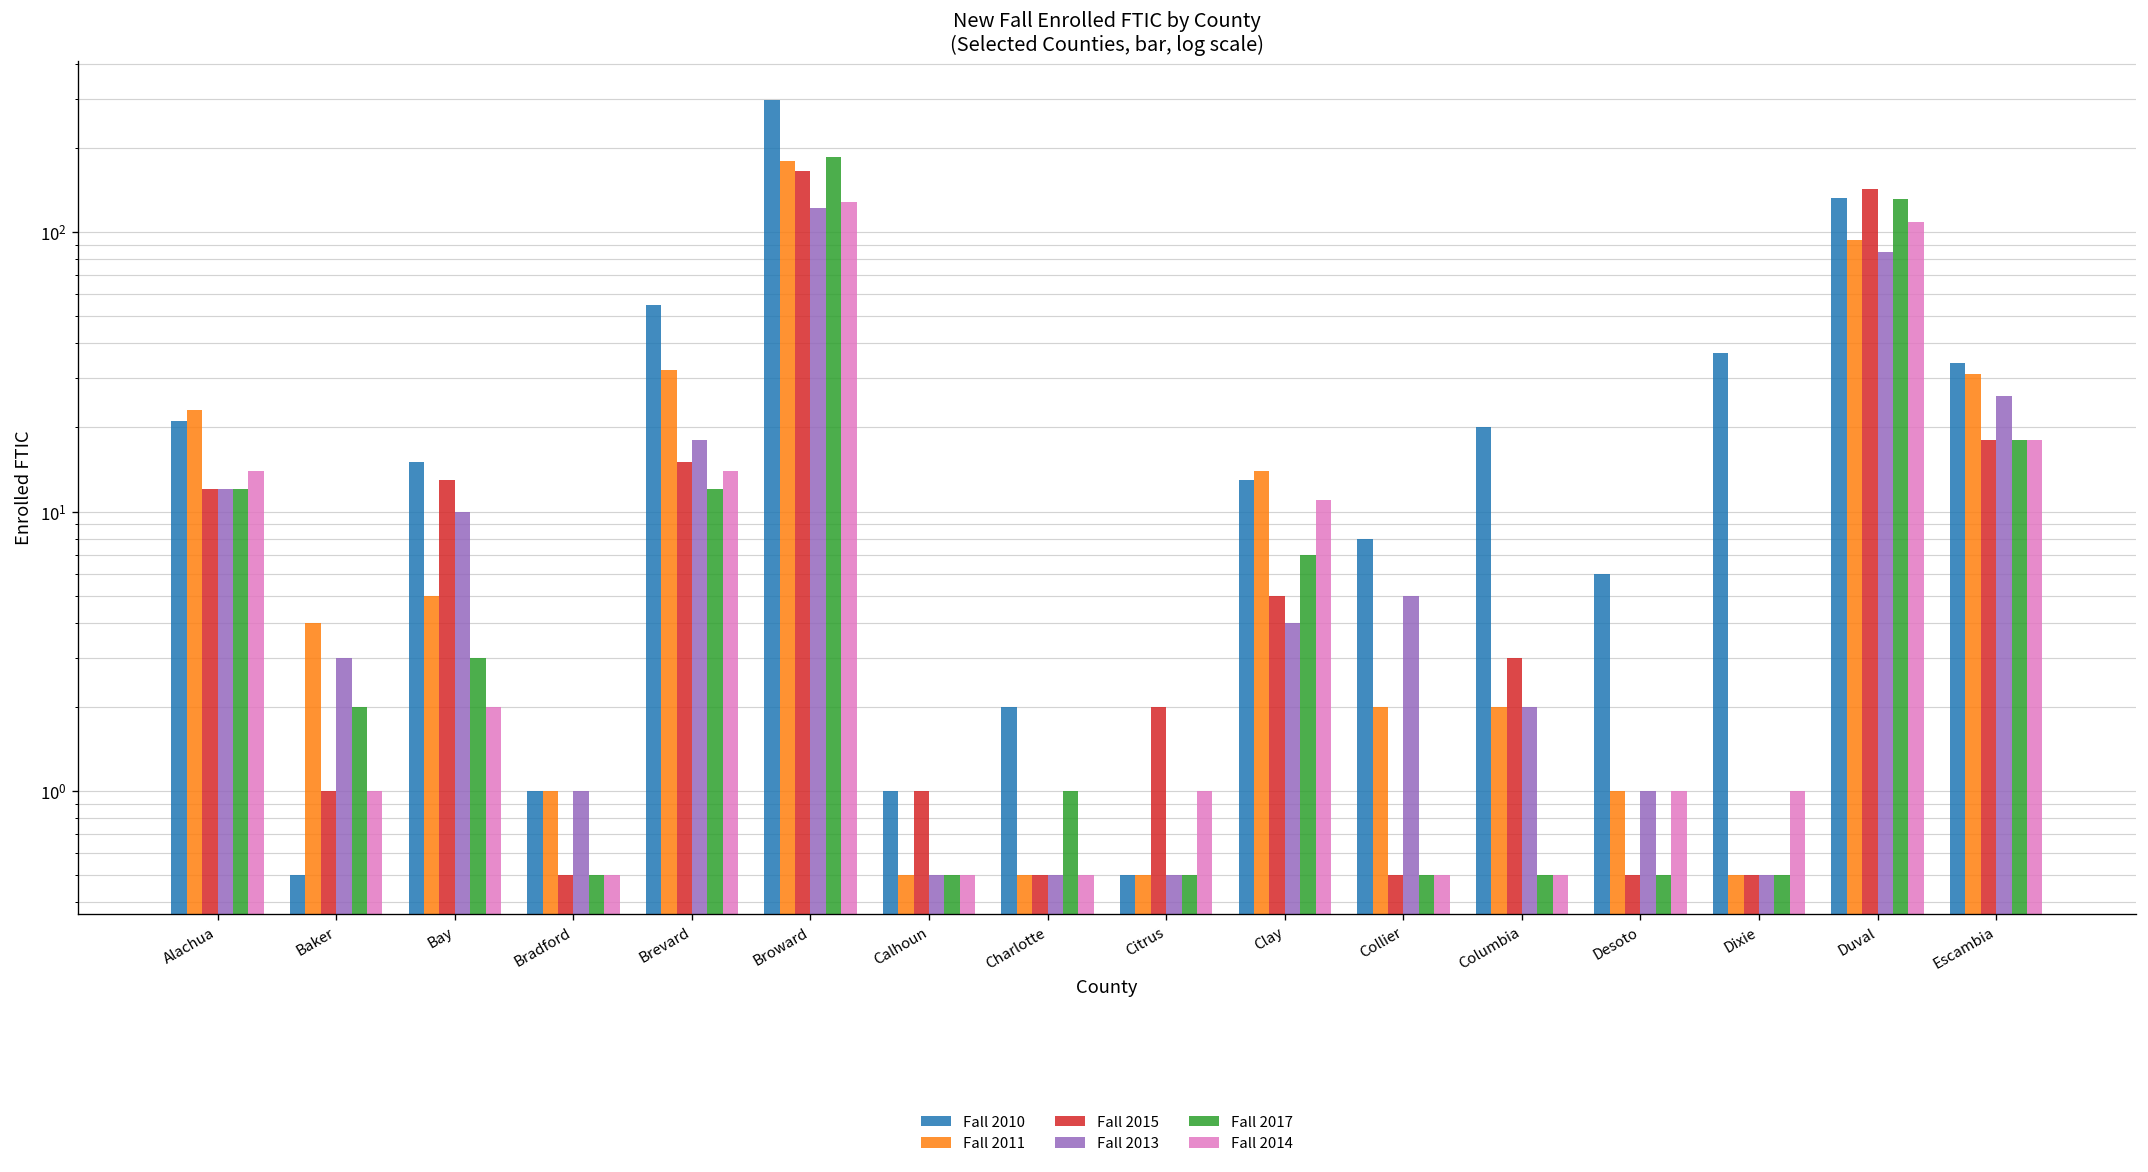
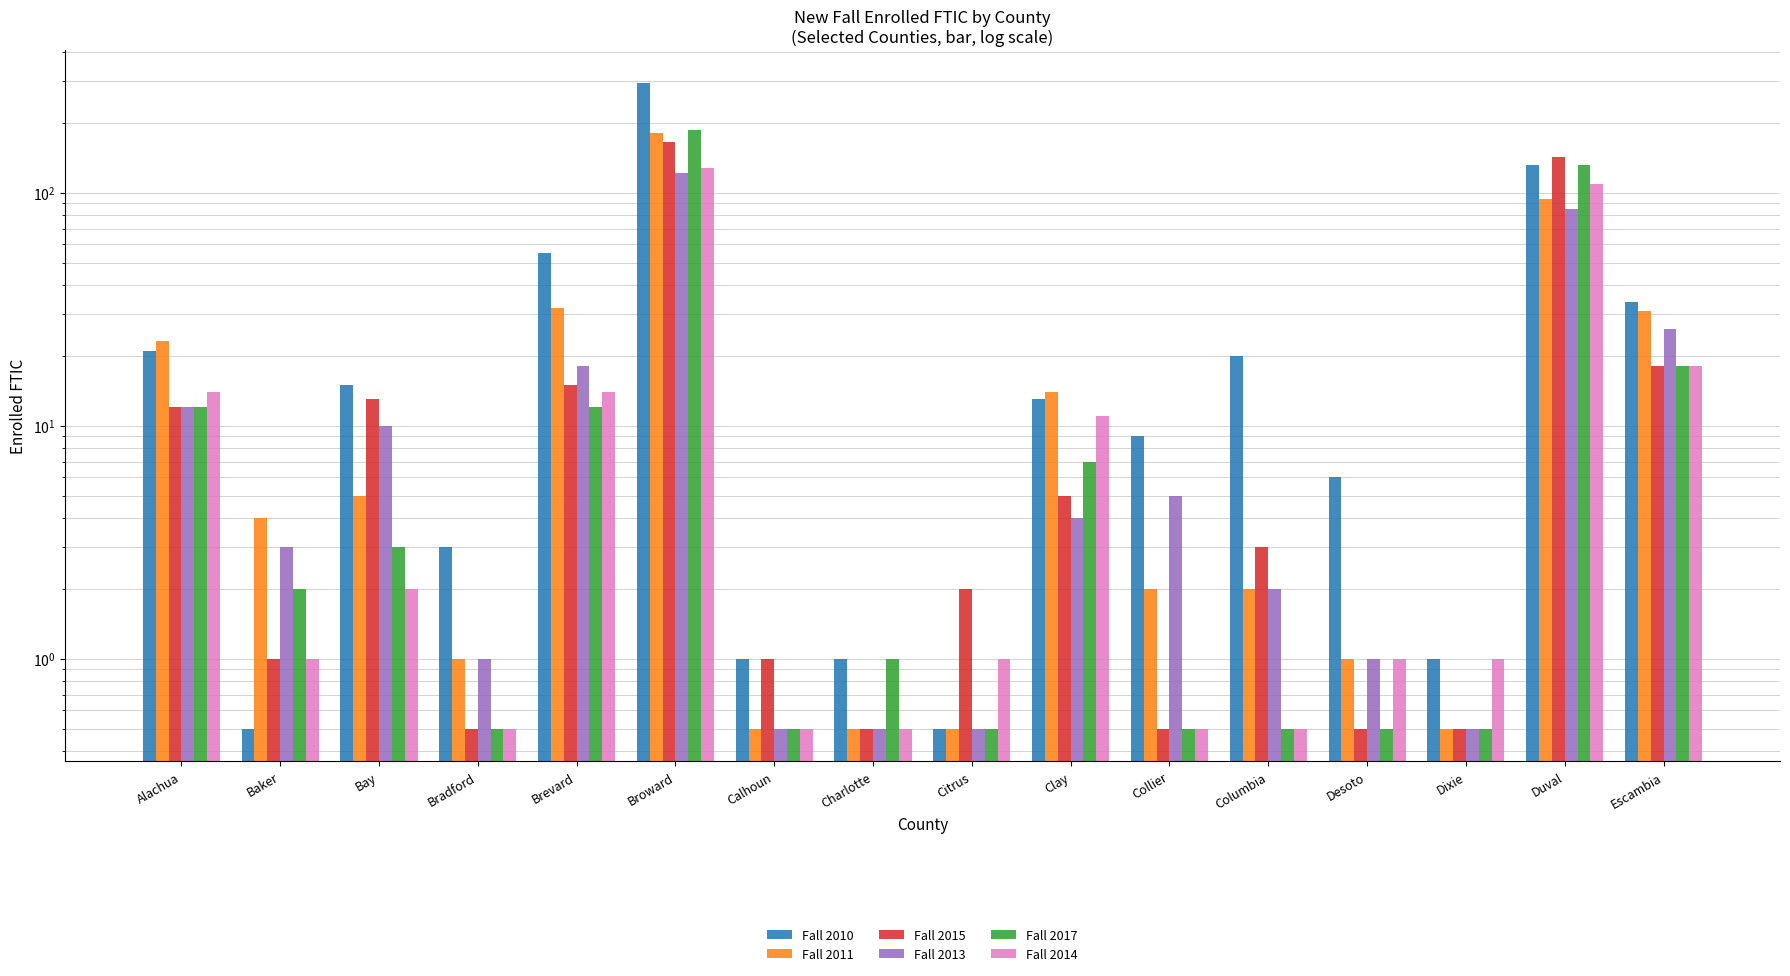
Fall 2010, Bradford: 1 -> 3
Fall 2010, Charlotte: 2 -> 1
Fall 2010, Collier: 8 -> 9
Fall 2010, Dixie: 37 -> 1
